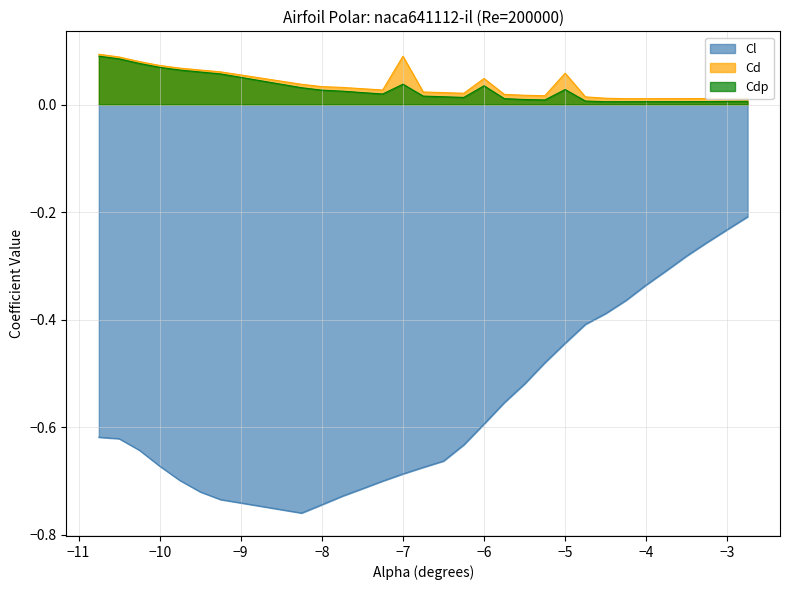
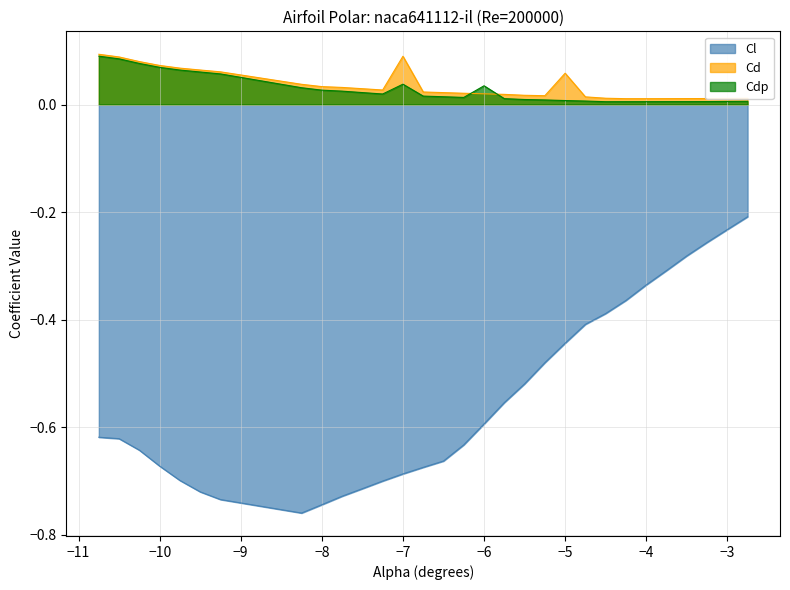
Cd, −6: 0.05 -> 0.02
Cdp, −5: 0.03 -> 0.01
